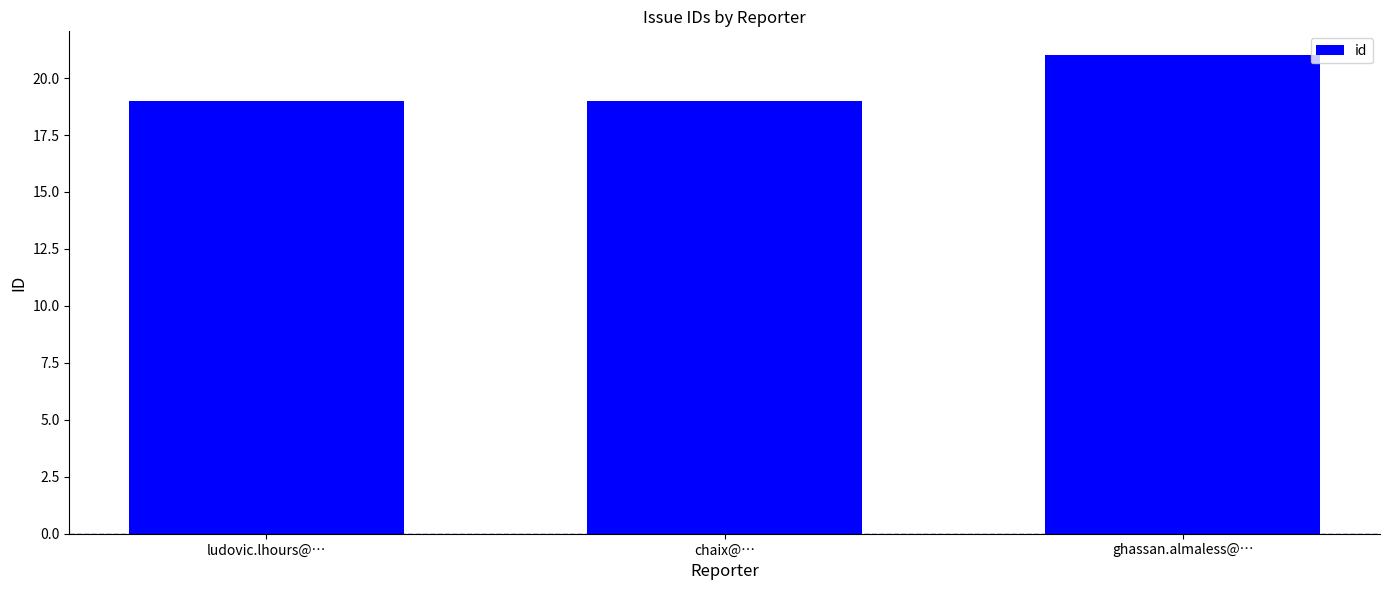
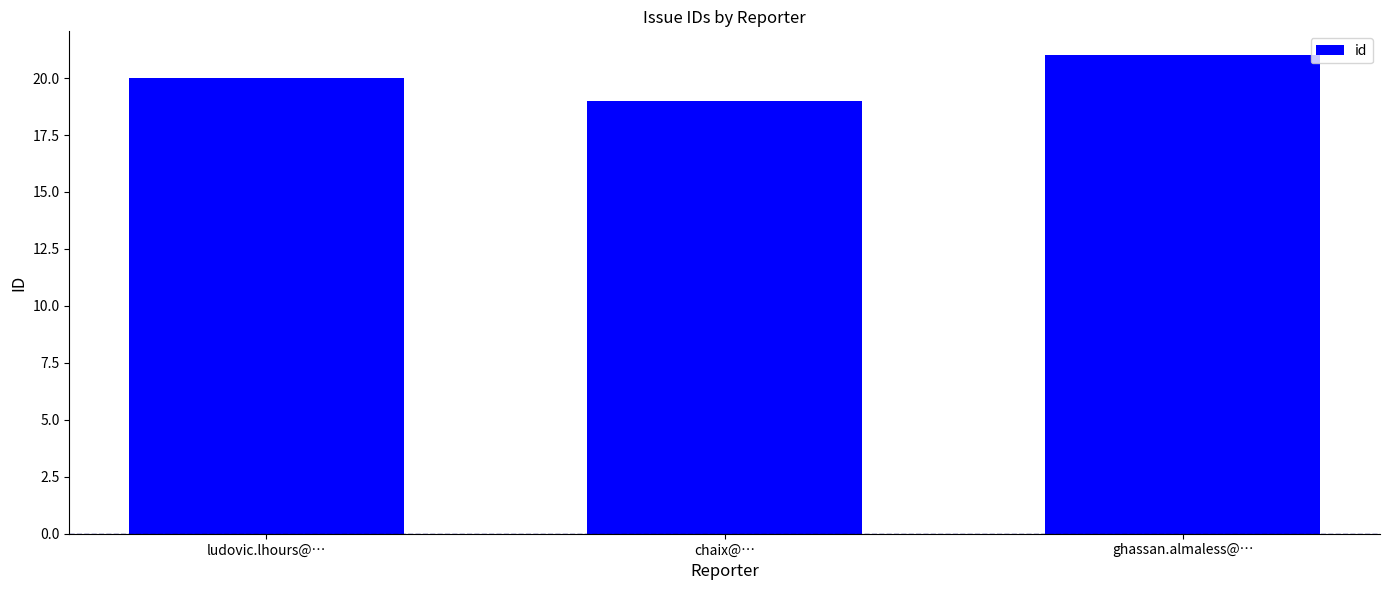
ludovic.lhours@…: 19 -> 20
